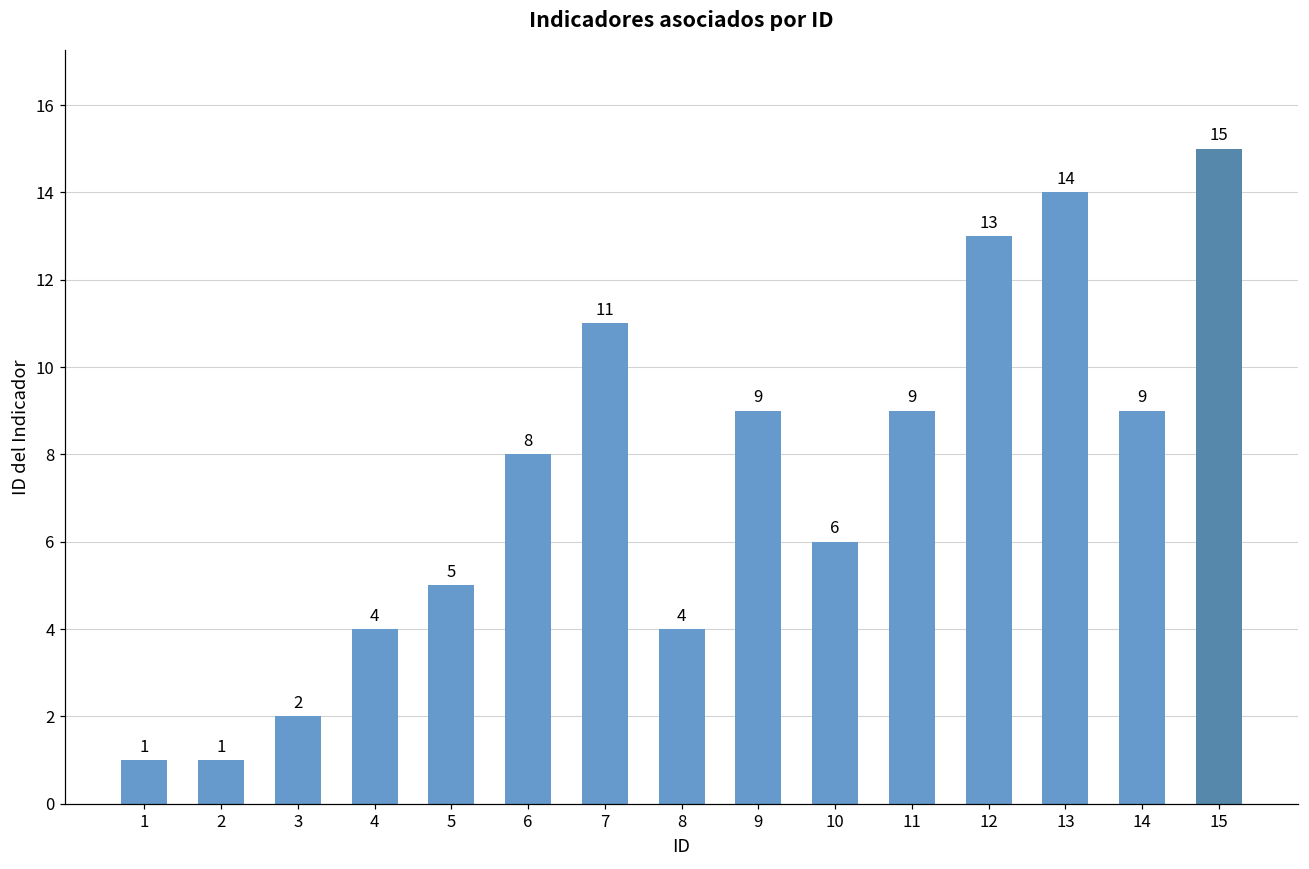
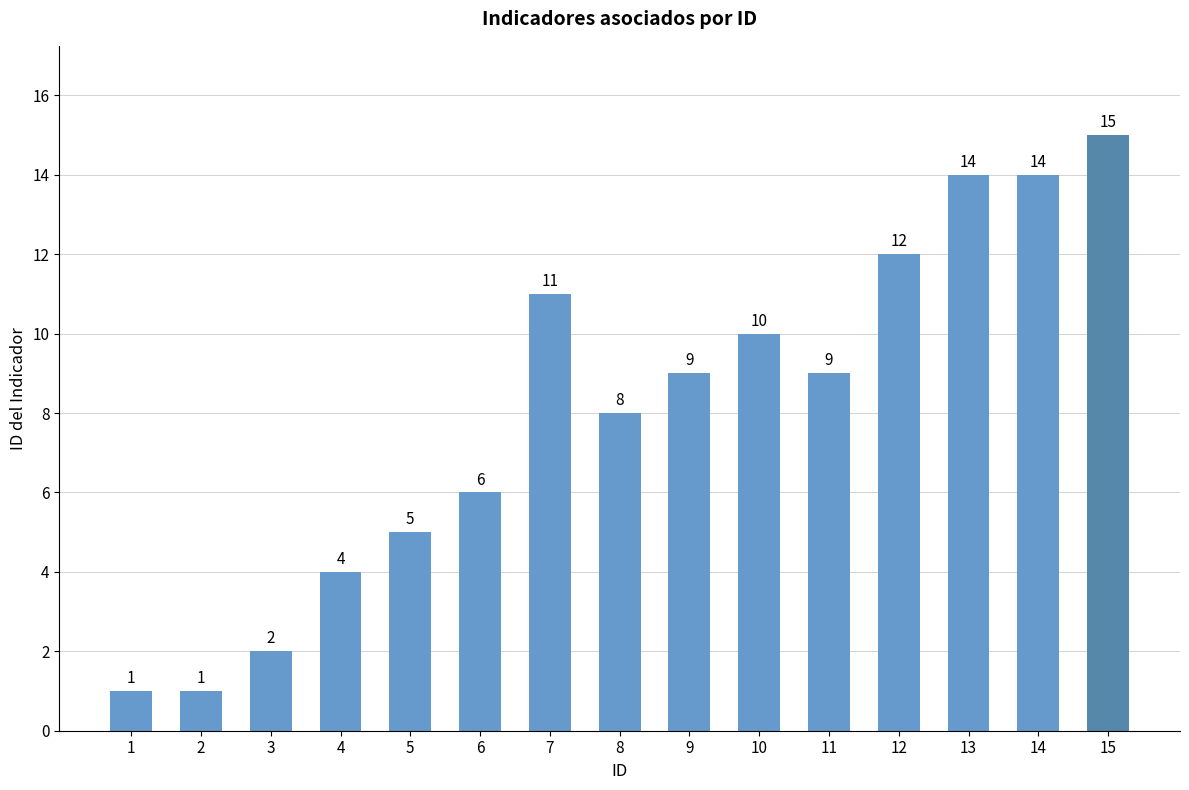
6: 8 -> 6
8: 4 -> 8
10: 6 -> 10
12: 13 -> 12
14: 9 -> 14
